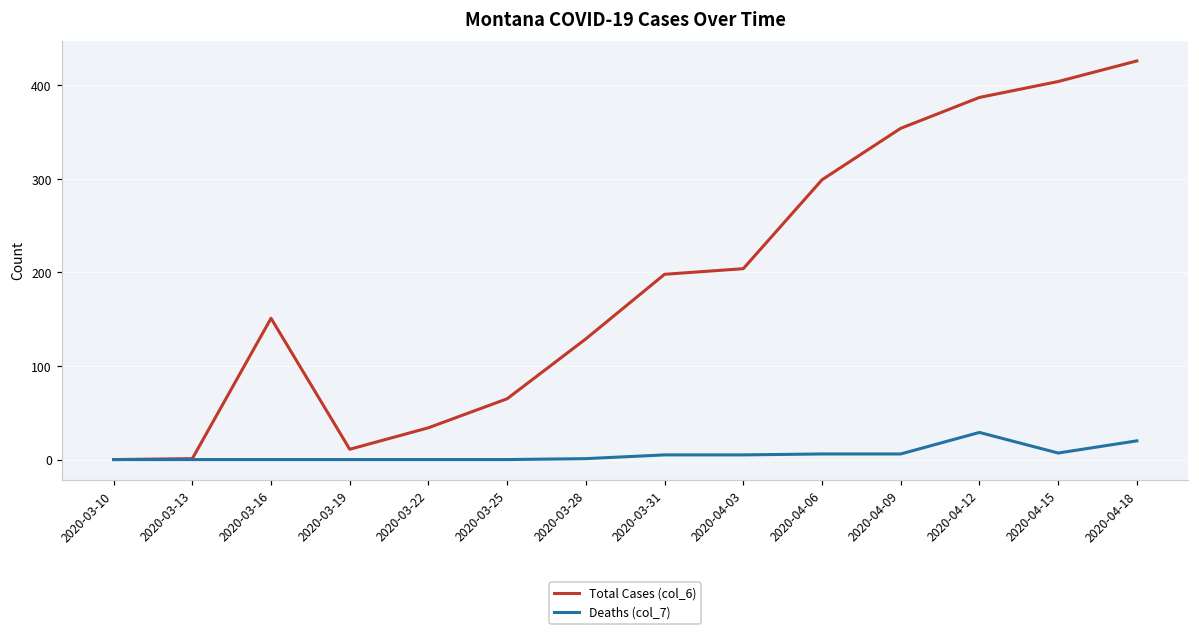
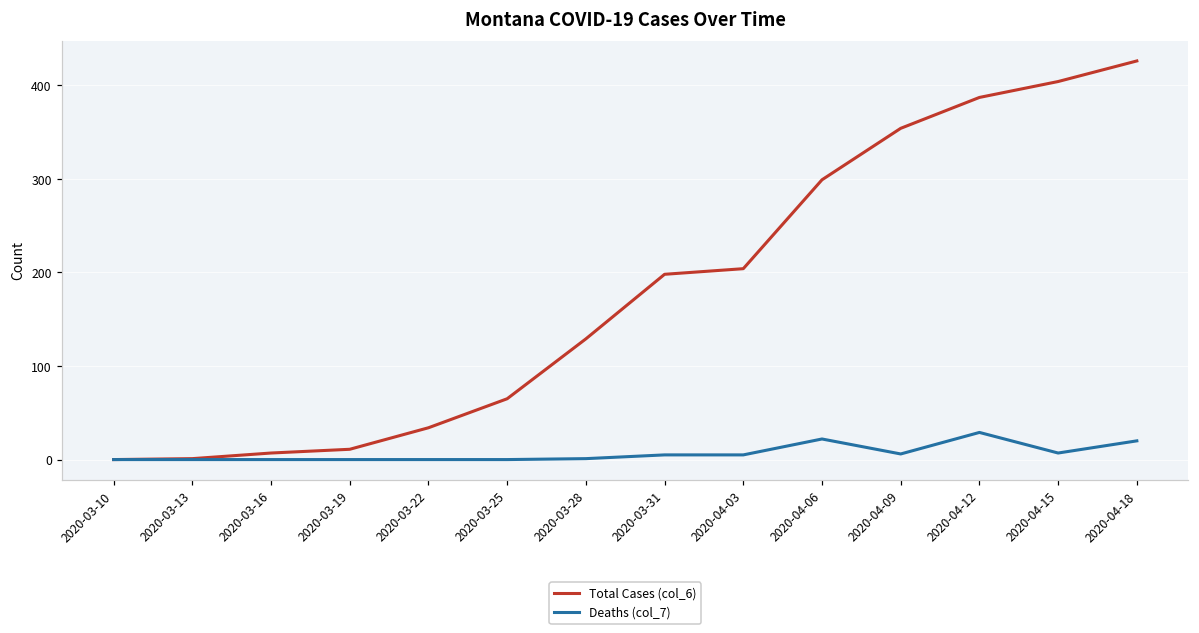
Total Cases (col_6), 2020-03-16: 150 -> 10
Deaths (col_7), 2020-04-06: 10 -> 20
